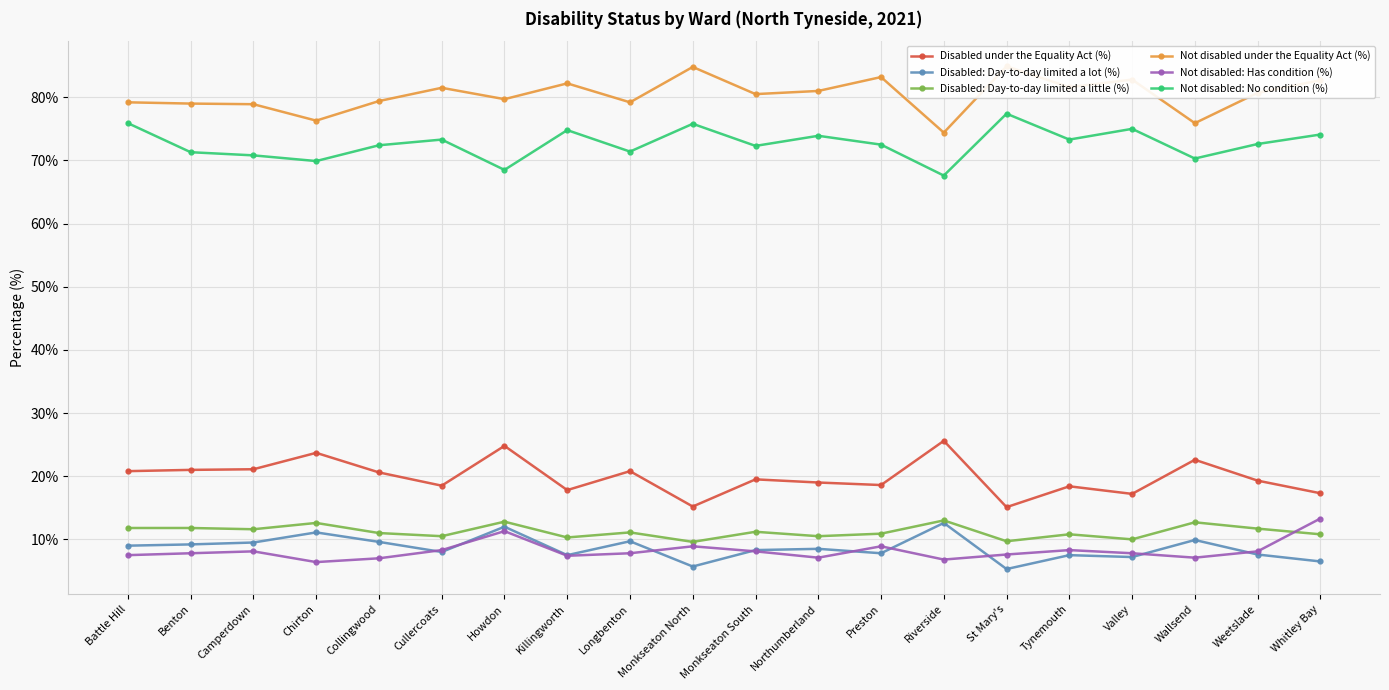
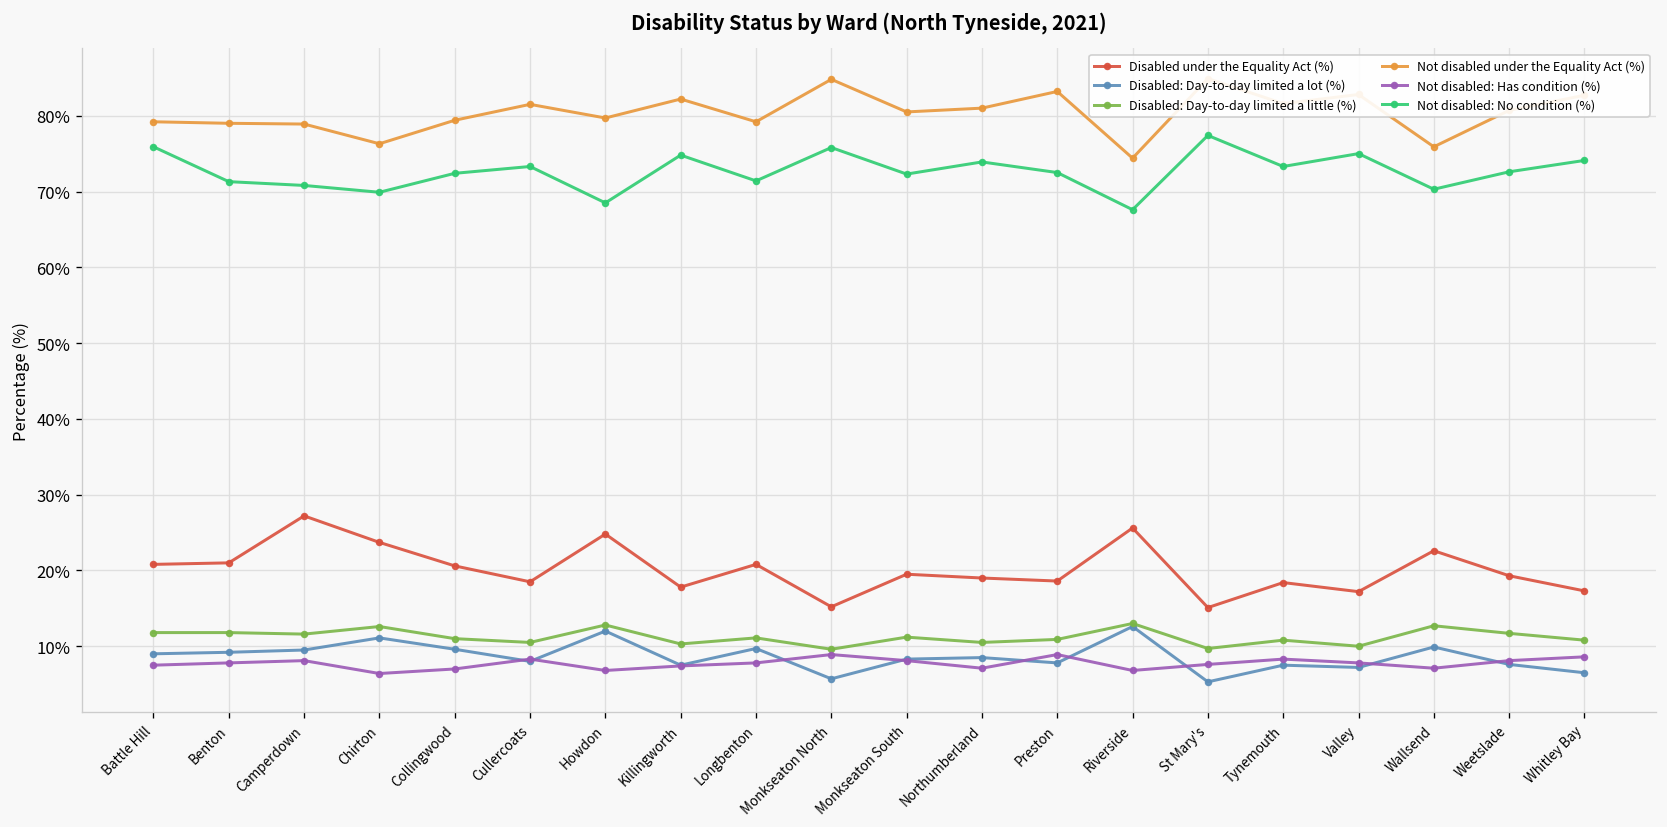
Disabled under the Equality Act (%), Camperdown: 21% -> 27%
Not disabled: Has condition (%), Howdon: 11% -> 7%
Not disabled: Has condition (%), Whitley Bay: 13% -> 9%
